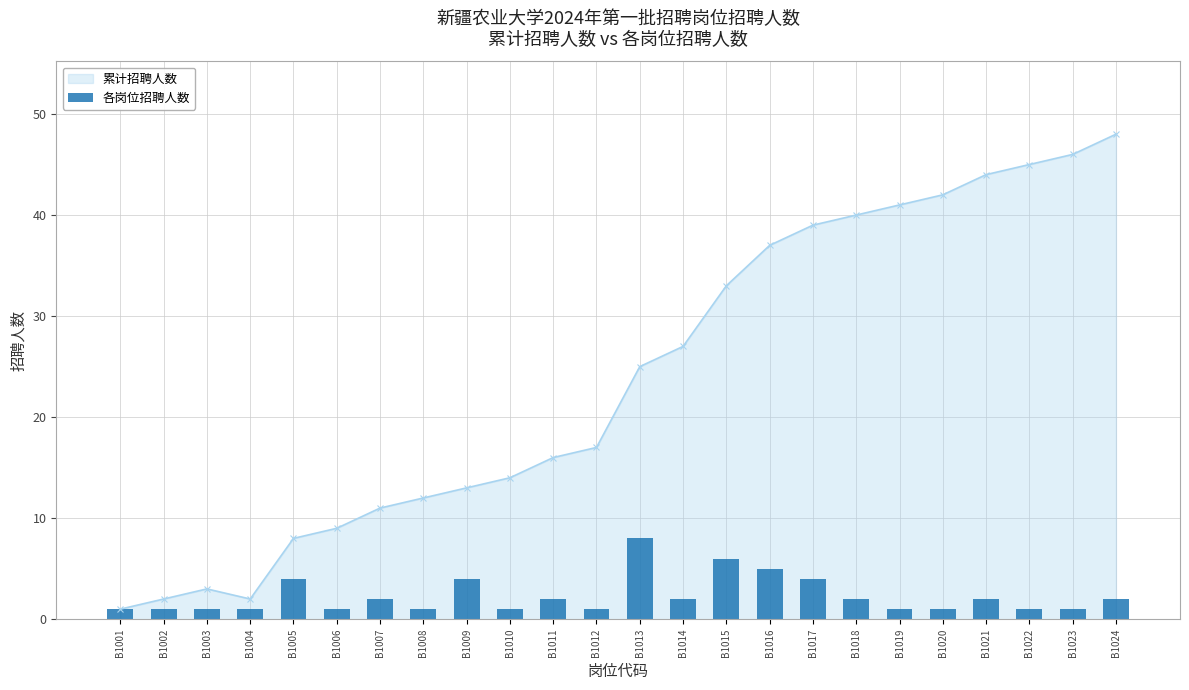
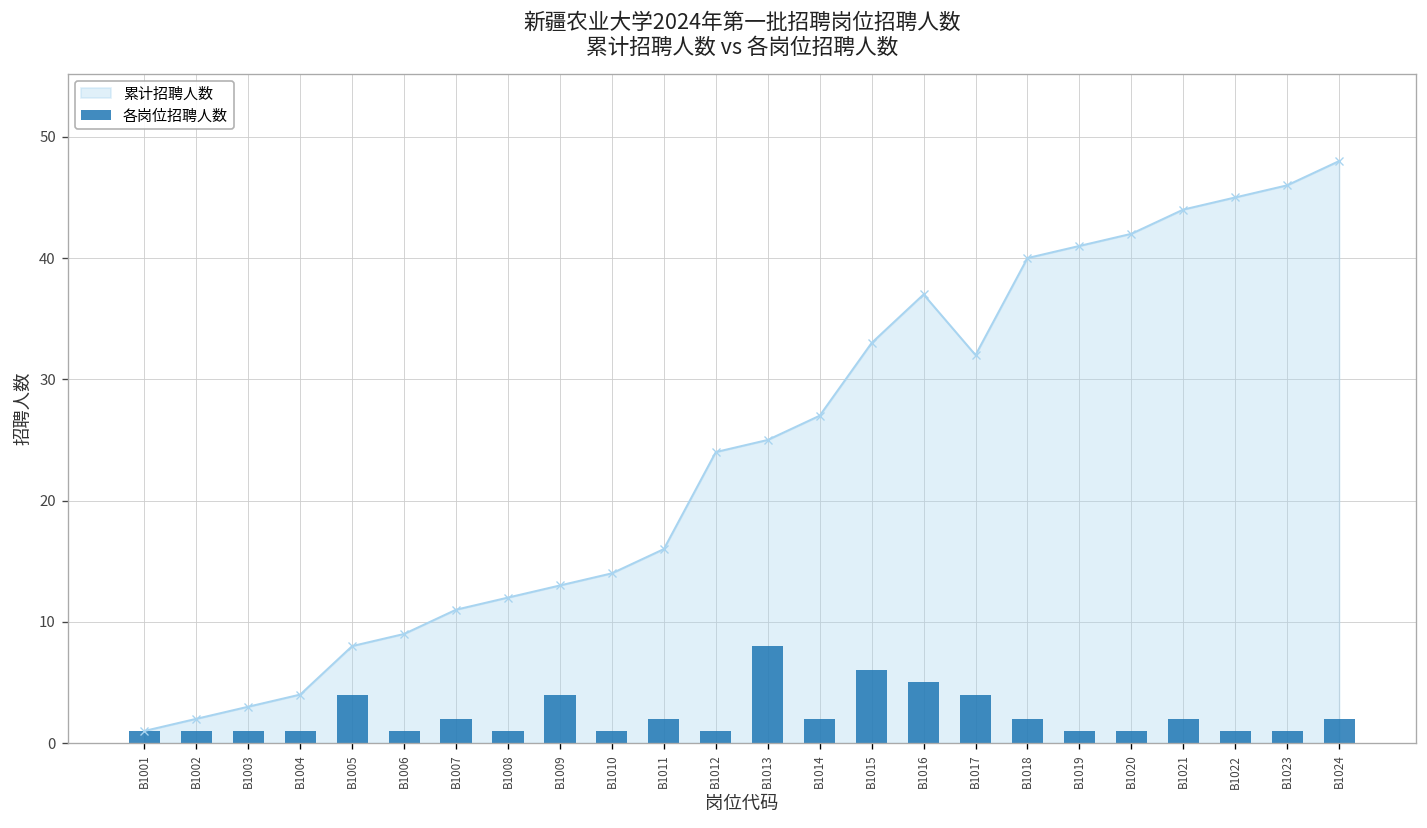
累计招聘人数, B1004: 2 -> 4
累计招聘人数, B1012: 17 -> 24
累计招聘人数, B1017: 39 -> 32
